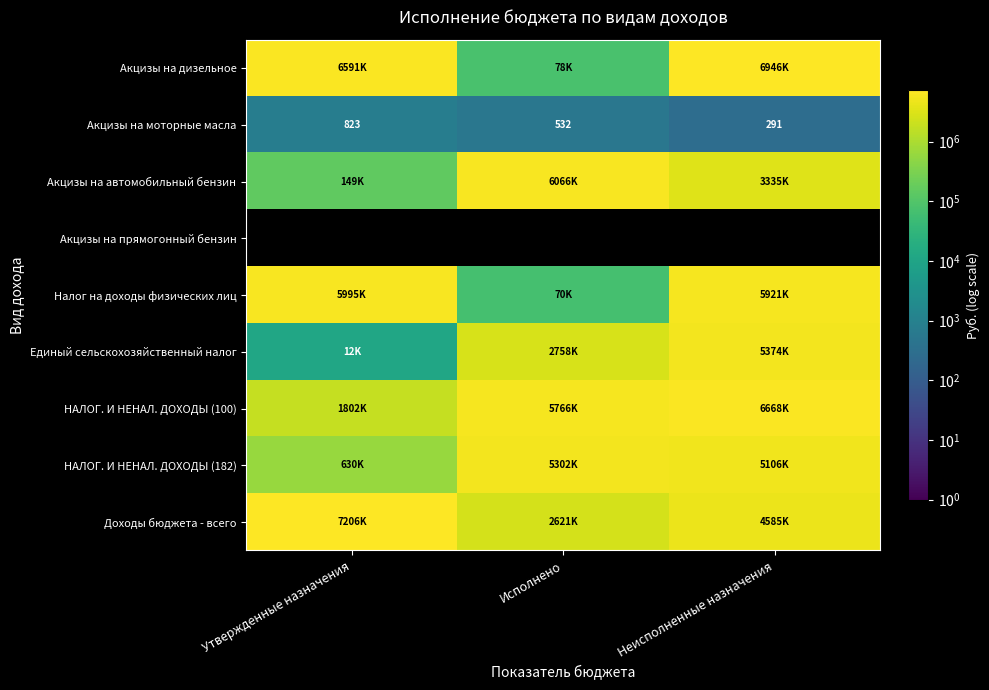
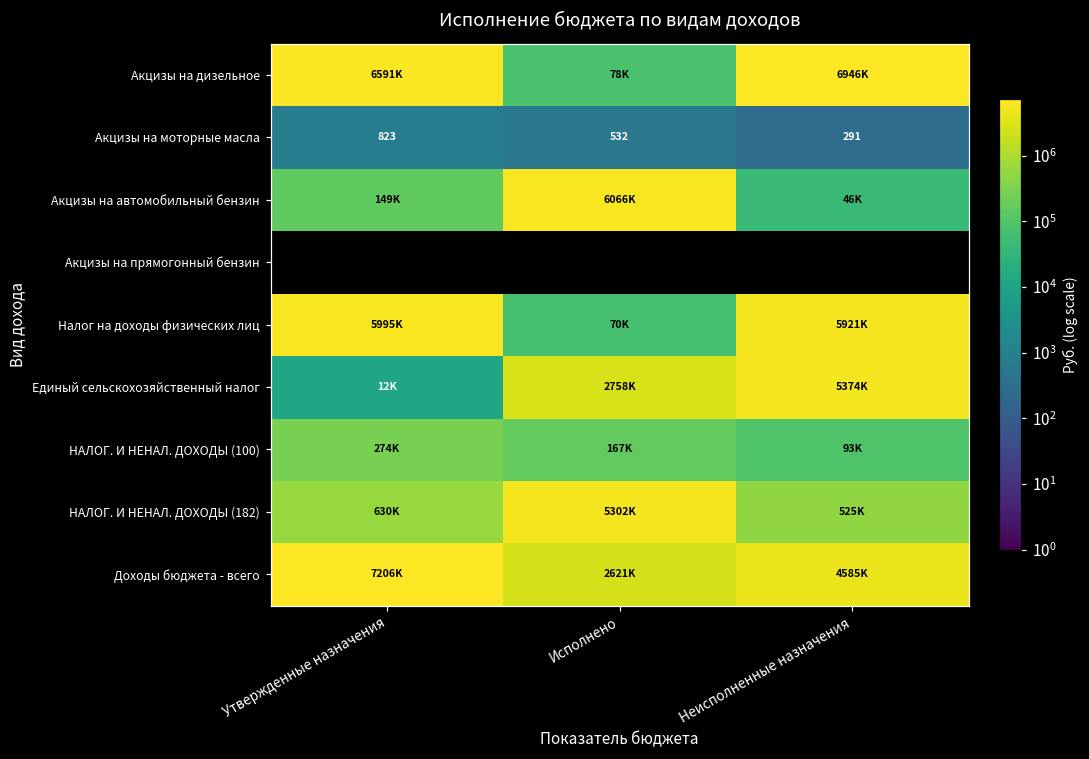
Акцизы на автомобильный бензин, Неисполненные назначения: 3335K -> 46K
НАЛОГ. И НЕНАЛ. ДОХОДЫ (100), Утвержденные назначения: 1802K -> 274K
НАЛОГ. И НЕНАЛ. ДОХОДЫ (100), Исполнено: 5766K -> 167K
НАЛОГ. И НЕНАЛ. ДОХОДЫ (100), Неисполненные назначения: 6668K -> 93K
НАЛОГ. И НЕНАЛ. ДОХОДЫ (182), Неисполненные назначения: 5106K -> 525K
